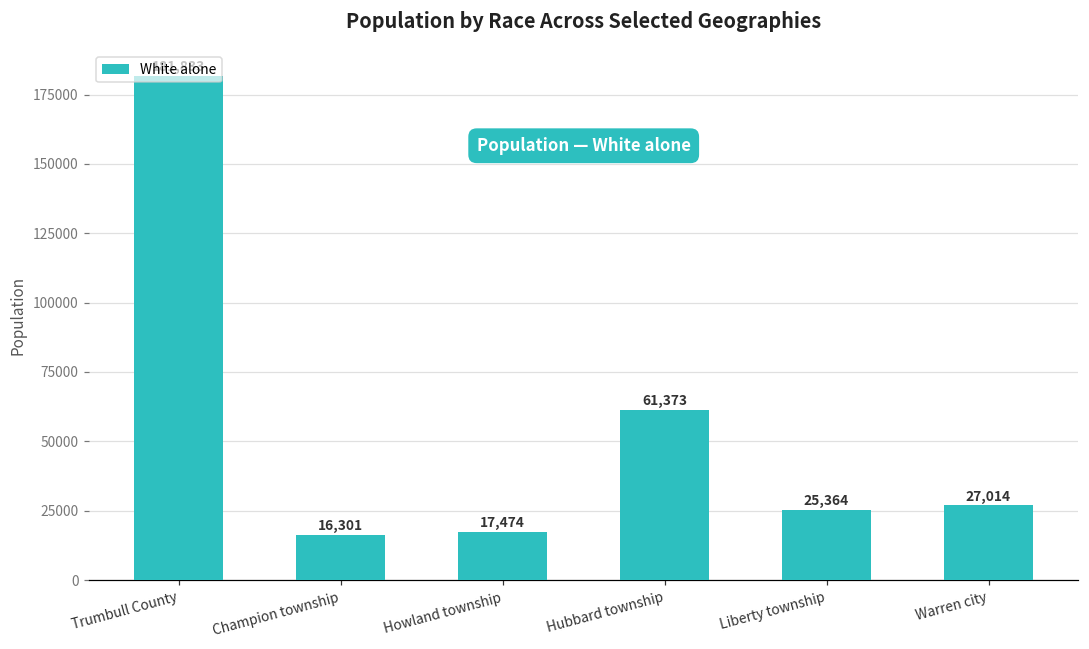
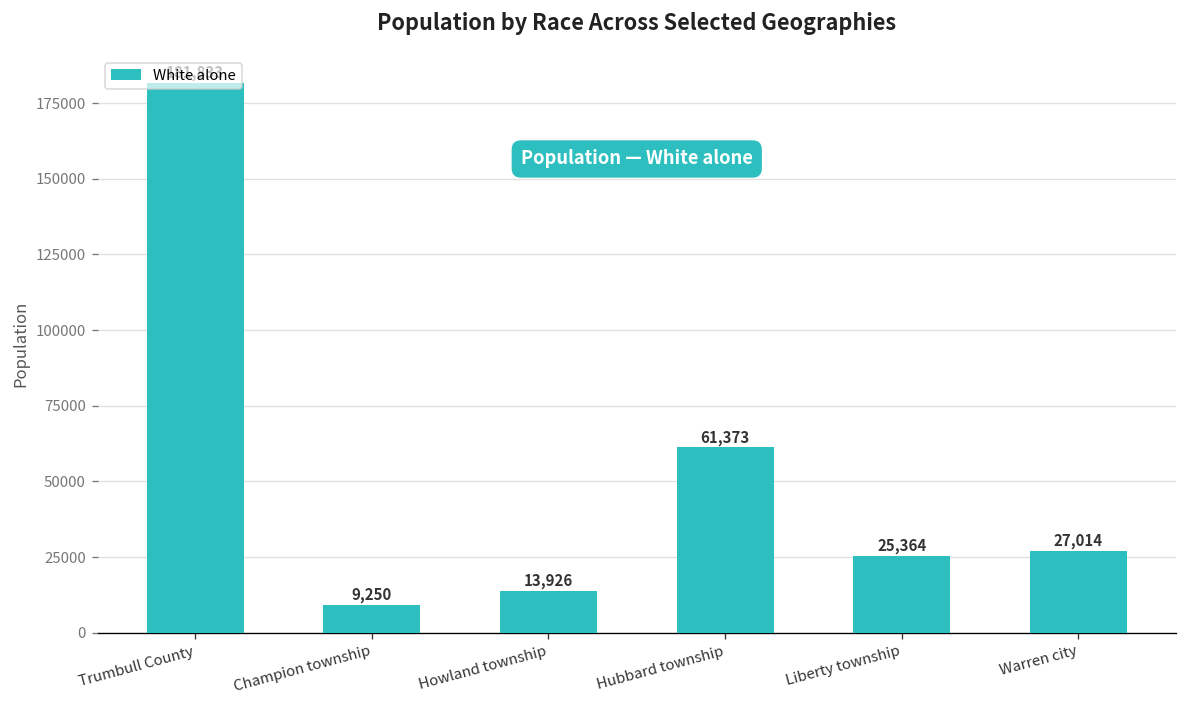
Champion township: 16,301 -> 9,250
Howland township: 17,474 -> 13,926
